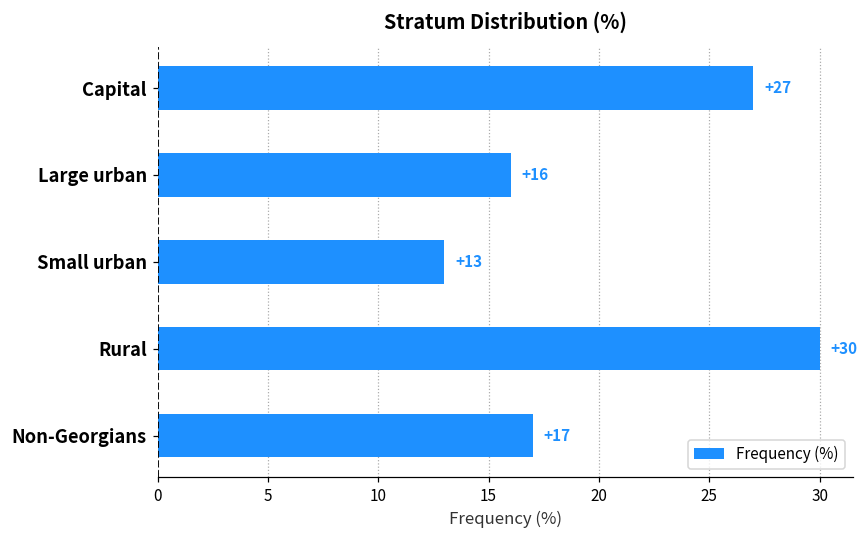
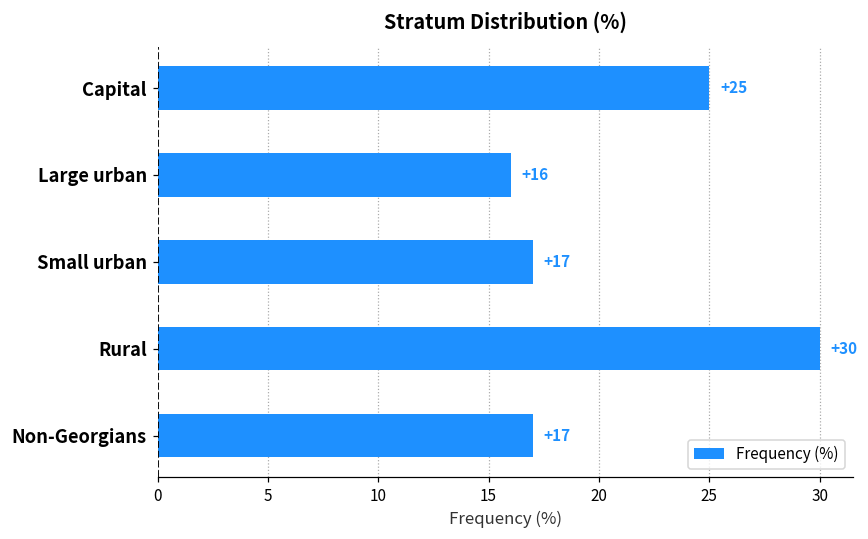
Capital: +27 -> +25
Small urban: +13 -> +17
